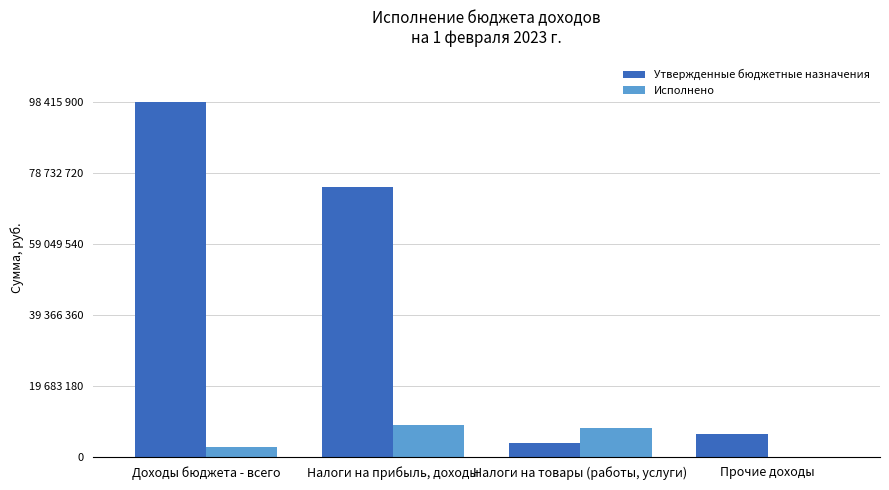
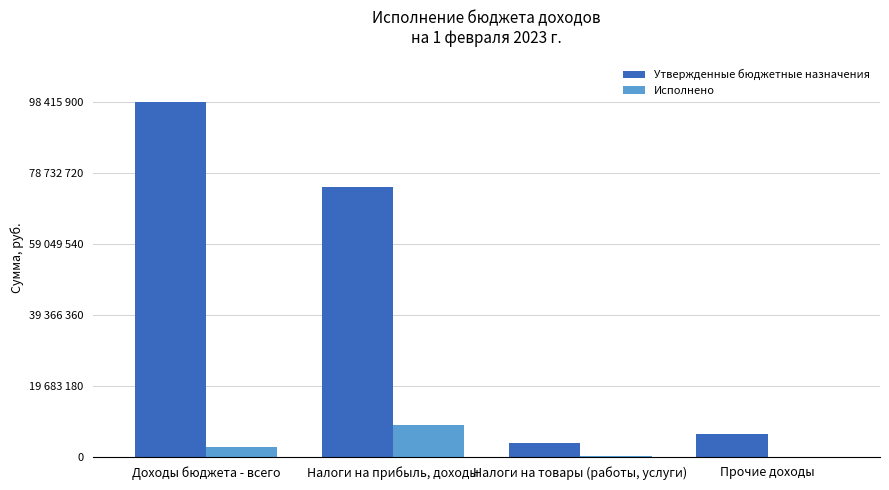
Исполнено, Налоги на товары (работы, услуги): 8000000 -> 0
